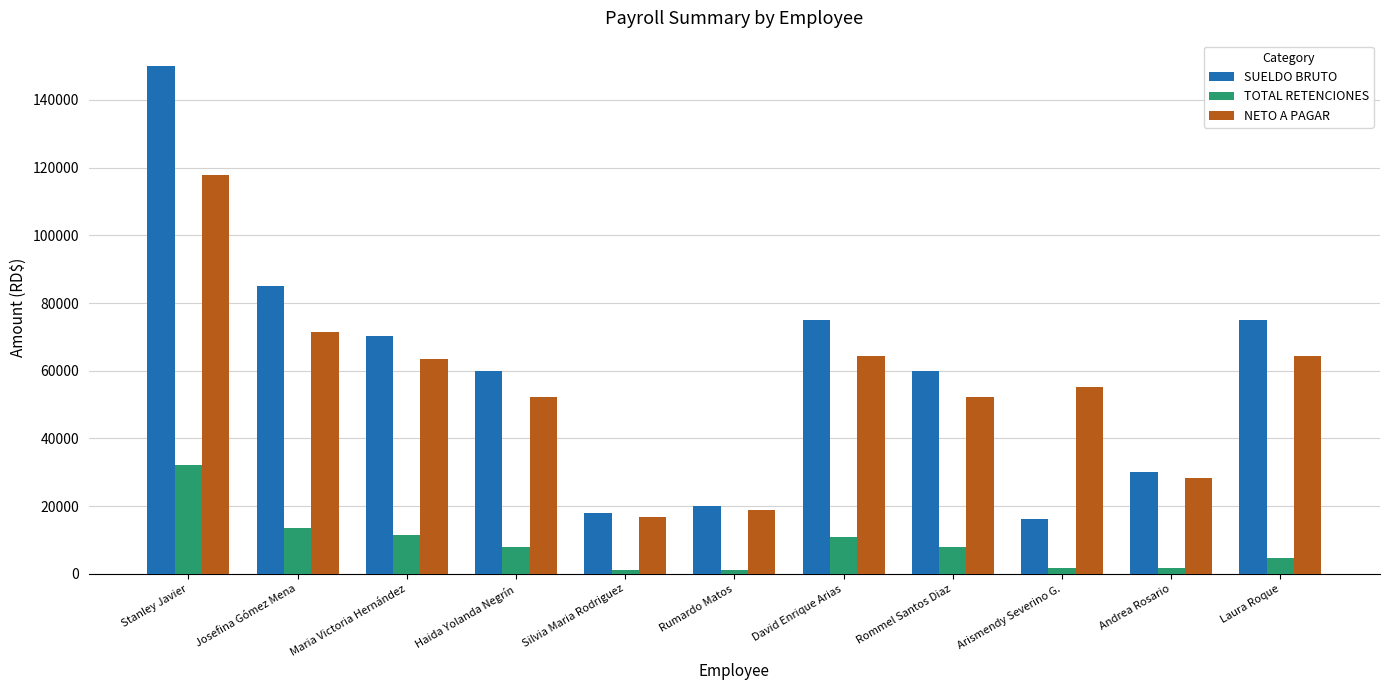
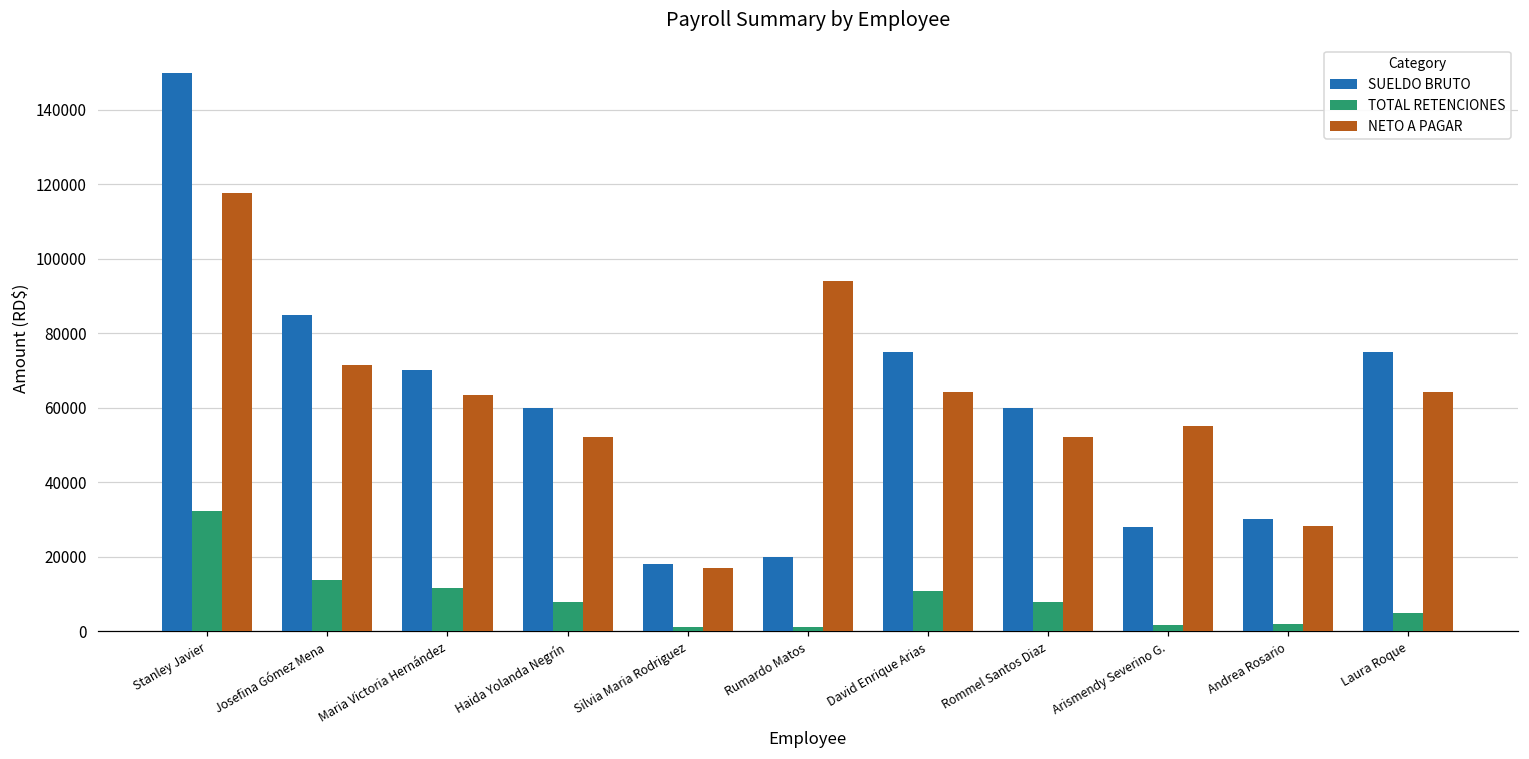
NETO A PAGAR, Rumardo Matos: 19000 -> 94000
SUELDO BRUTO, Arismendy Severino G.: 16000 -> 28000
